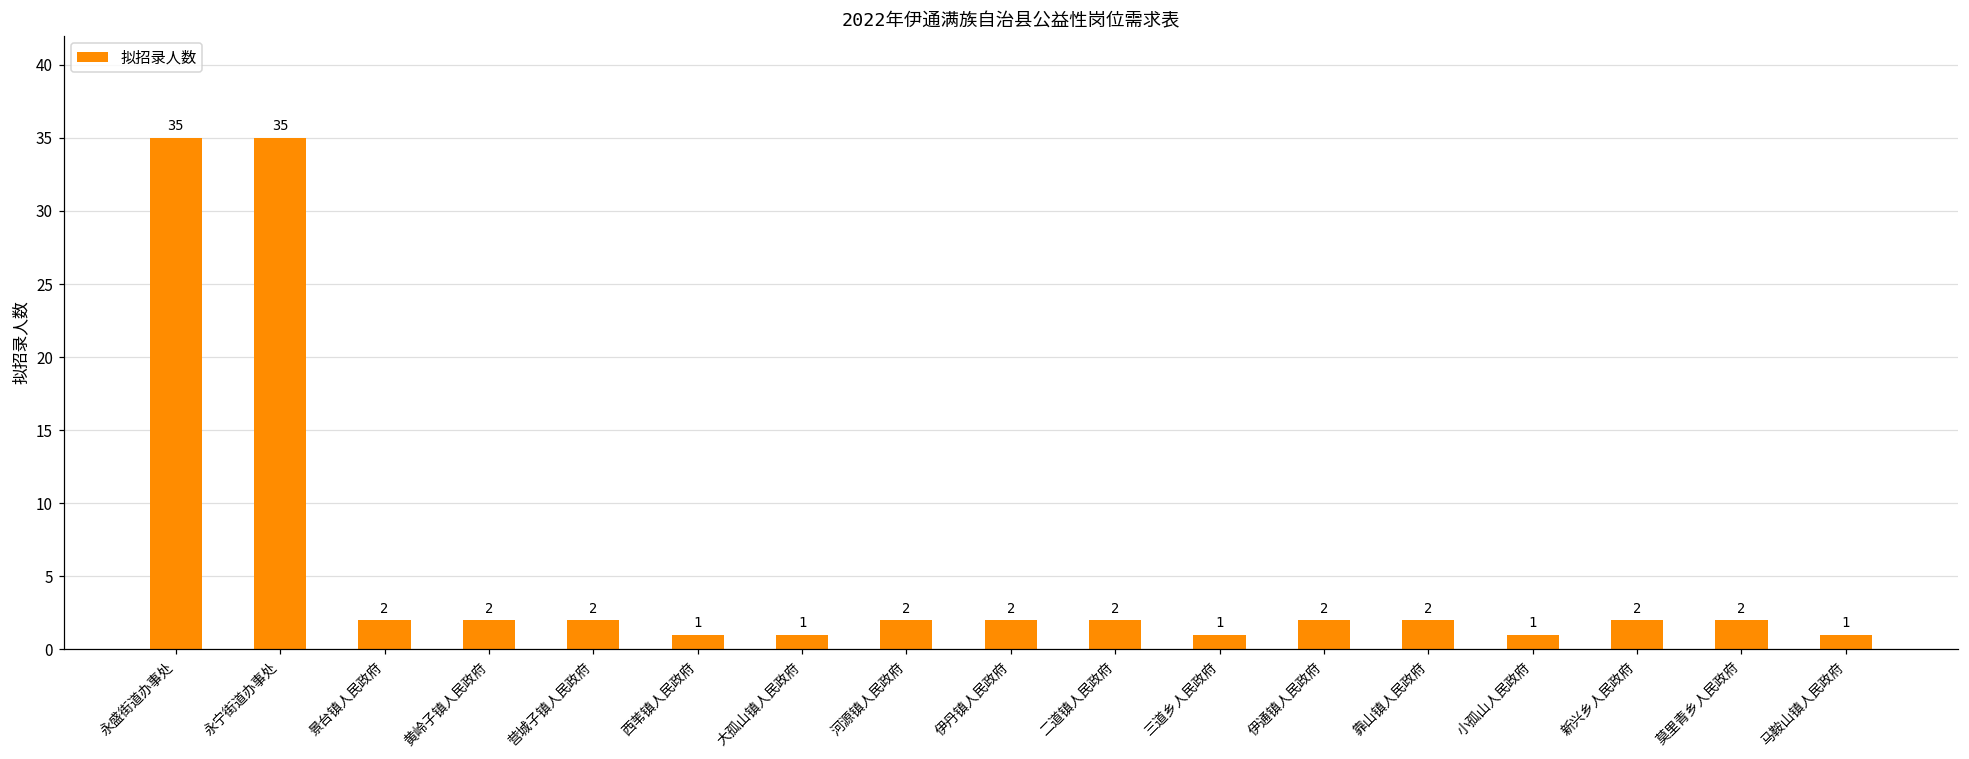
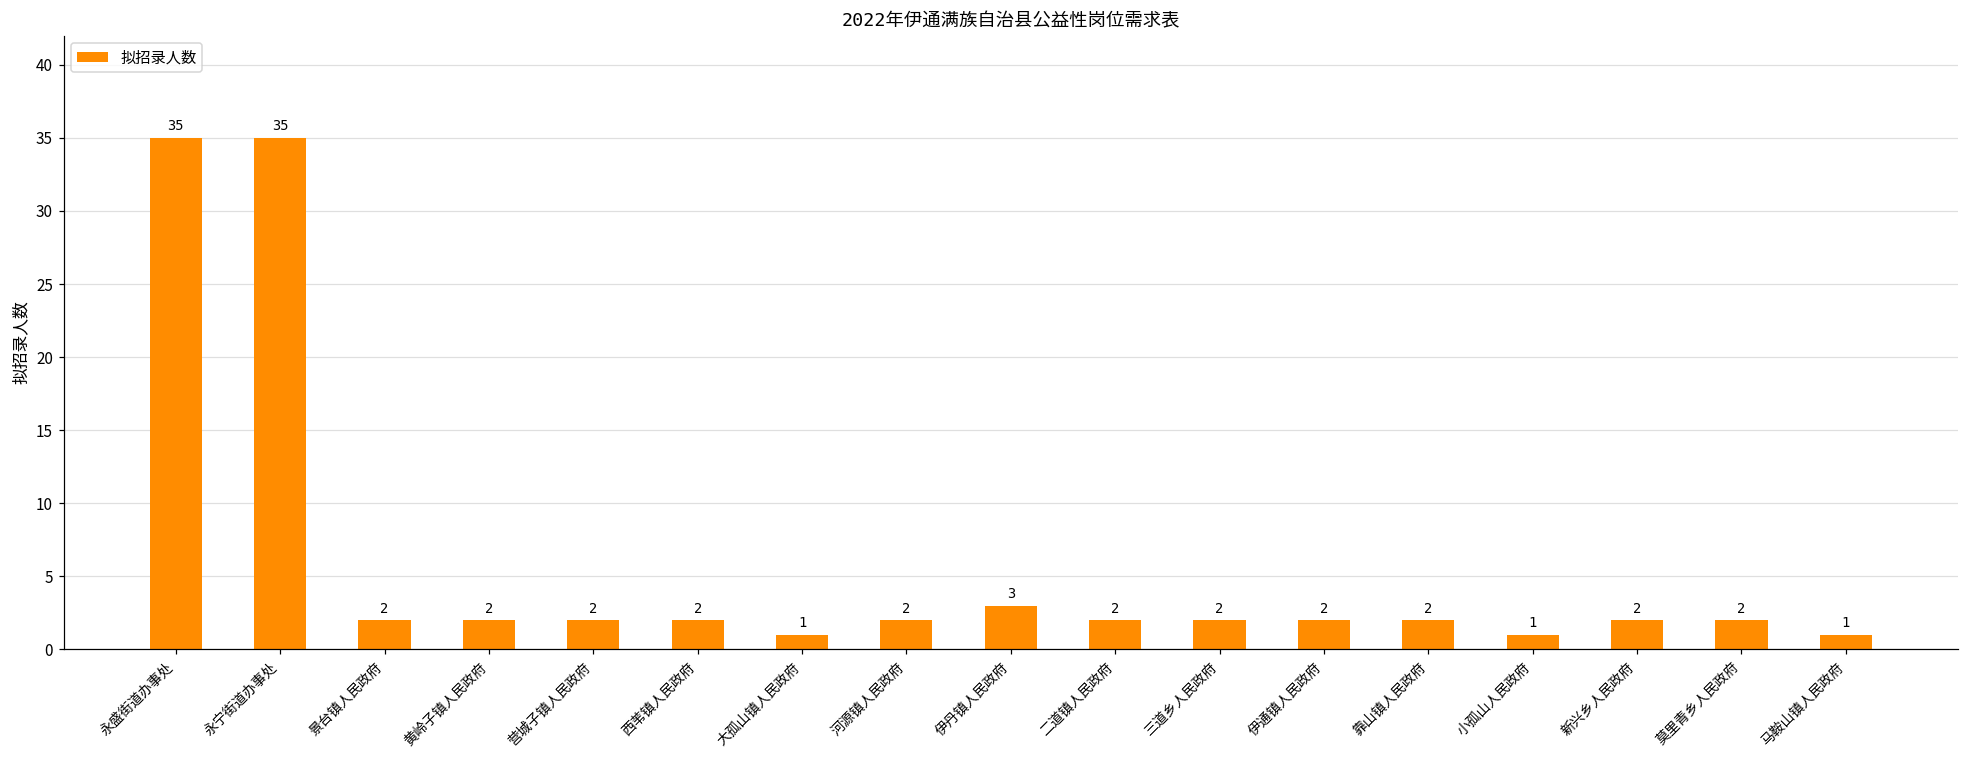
西苇镇人民政府: 1 -> 2
伊丹镇人民政府: 2 -> 3
三道乡人民政府: 1 -> 2
